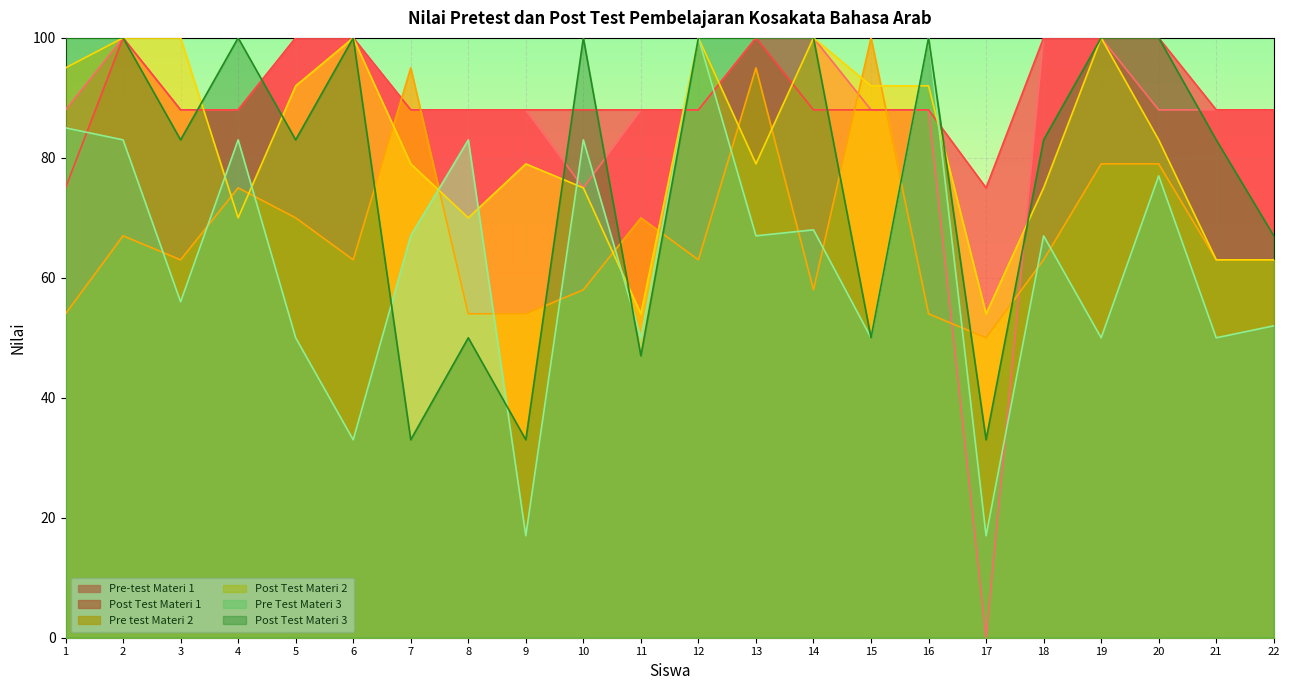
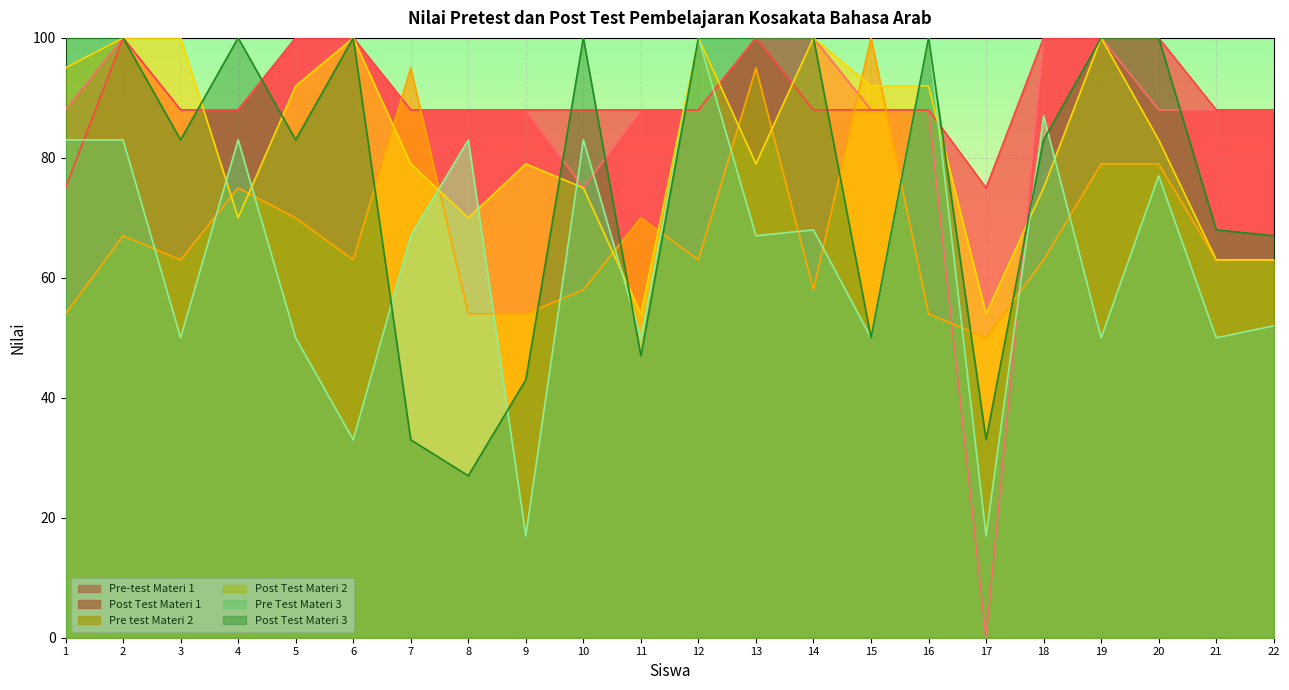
Pre Test Materi 3, 1: 85 -> 83
Pre Test Materi 3, 3: 56 -> 50
Post Test Materi 3, 8: 50 -> 27
Post Test Materi 3, 9: 33 -> 43
Pre Test Materi 3, 18: 67 -> 87
Post Test Materi 3, 21: 83 -> 68
